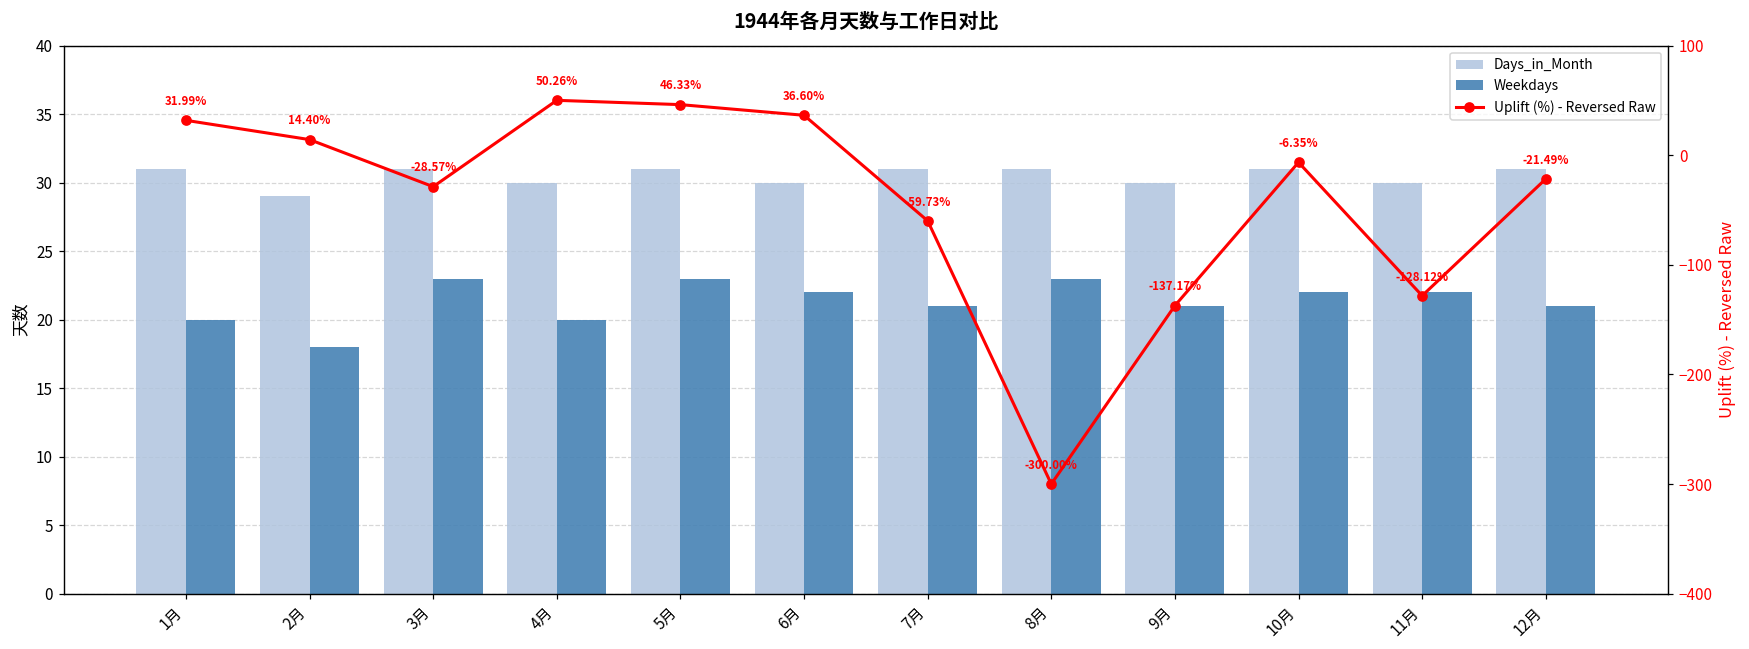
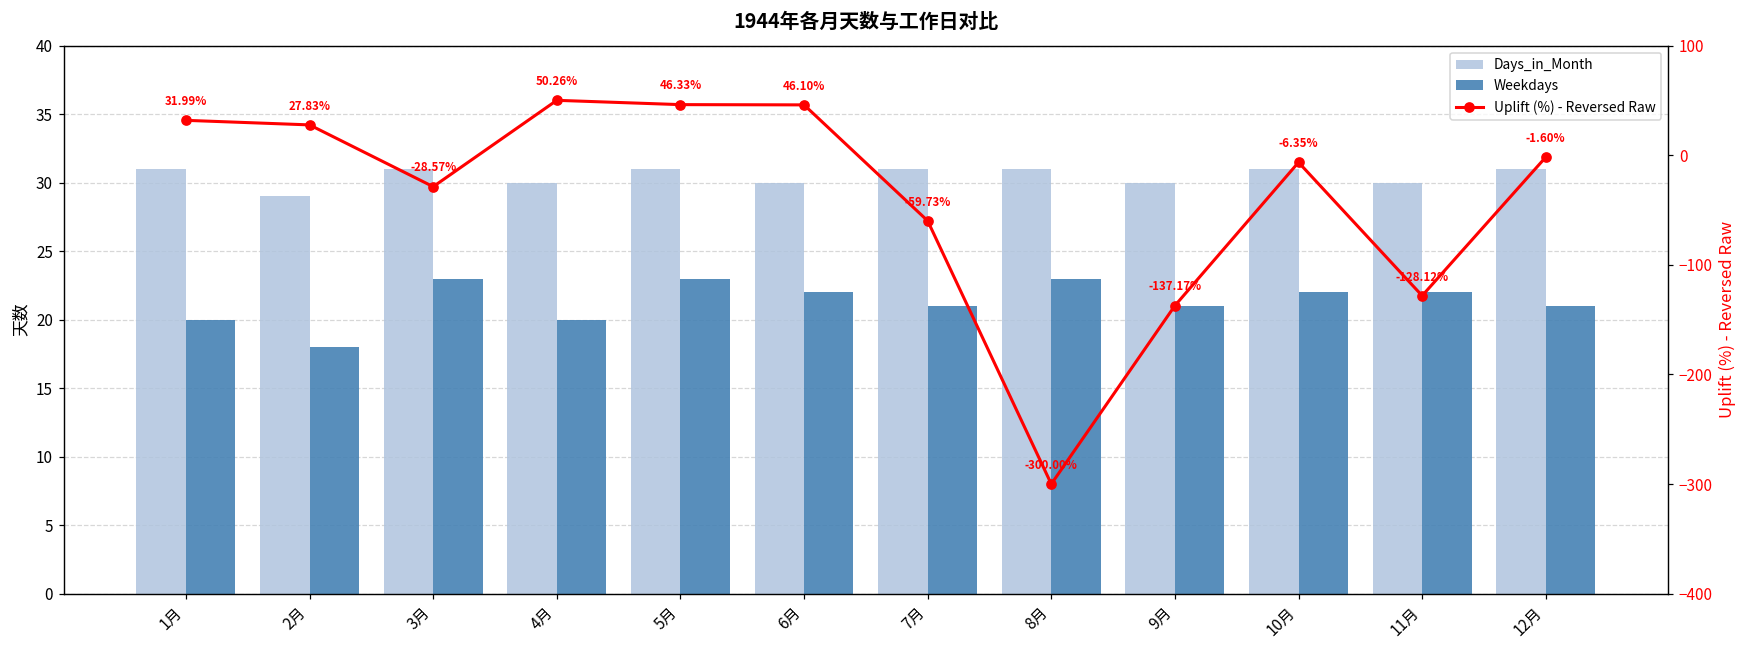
Uplift (%) - Reversed Raw, 2月: 14.40% -> 27.83%
Uplift (%) - Reversed Raw, 6月: 36.60% -> 46.10%
Uplift (%) - Reversed Raw, 12月: -21.49% -> -1.60%
